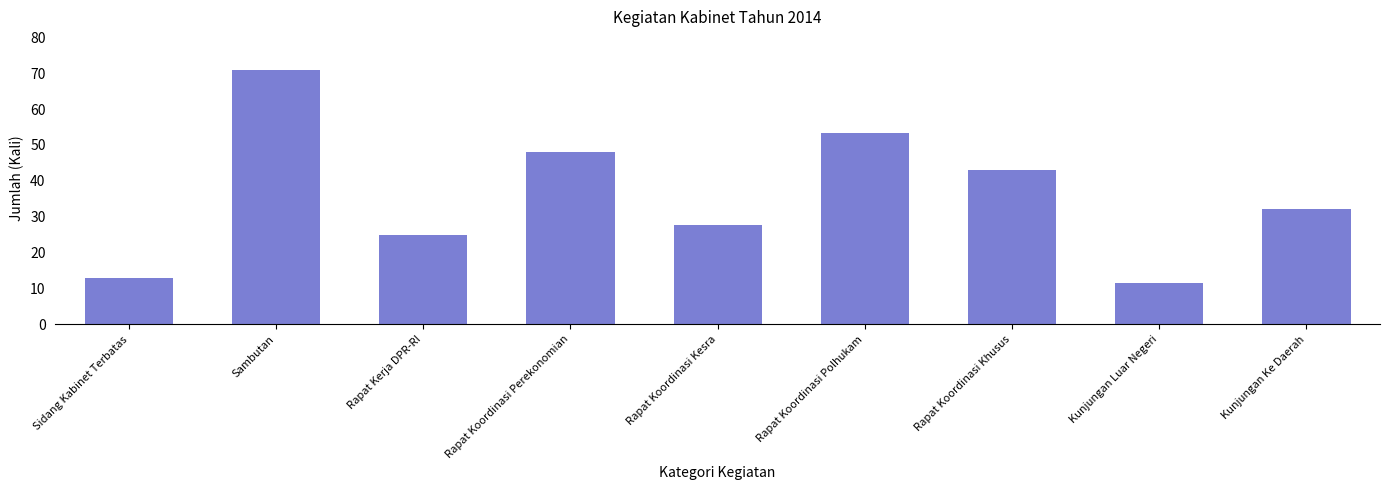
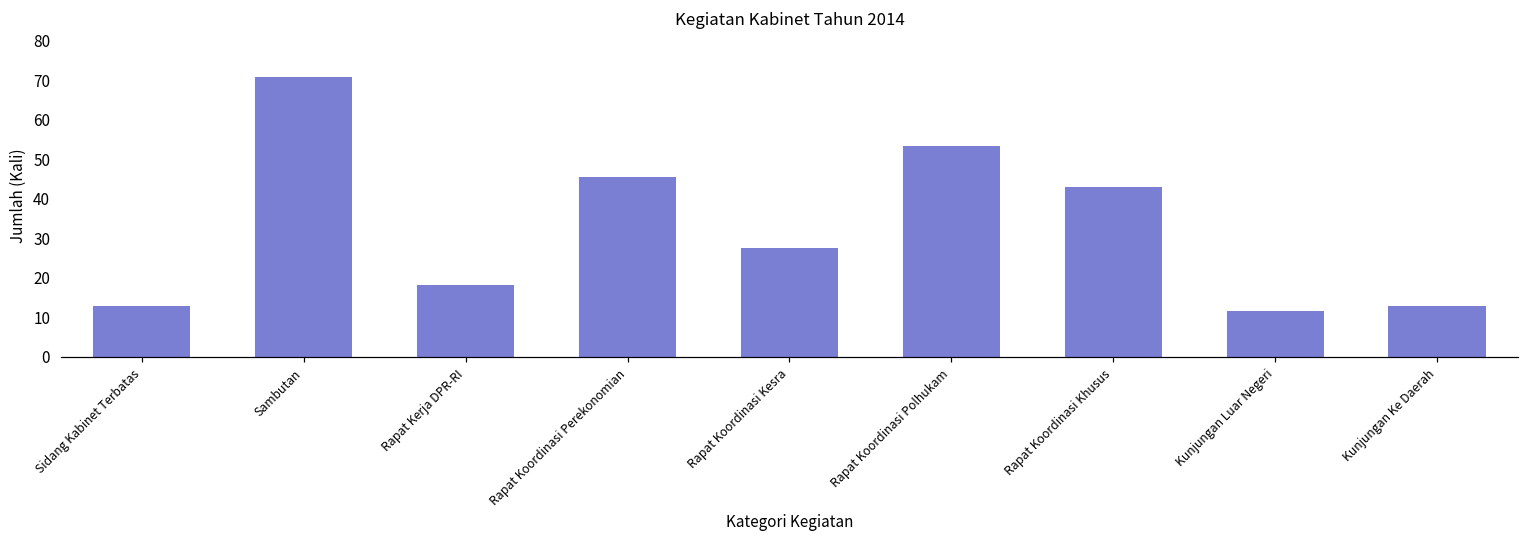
Rapat Kerja DPR-RI: 25 -> 18
Rapat Koordinasi Perekonomian: 48 -> 46
Kunjungan Ke Daerah: 32 -> 13
